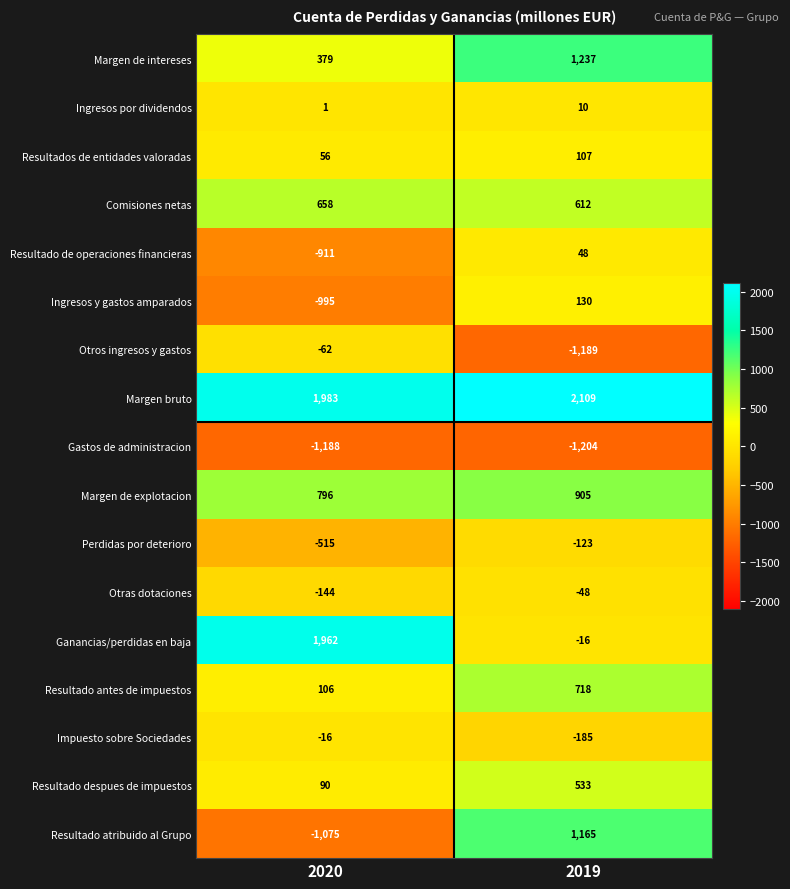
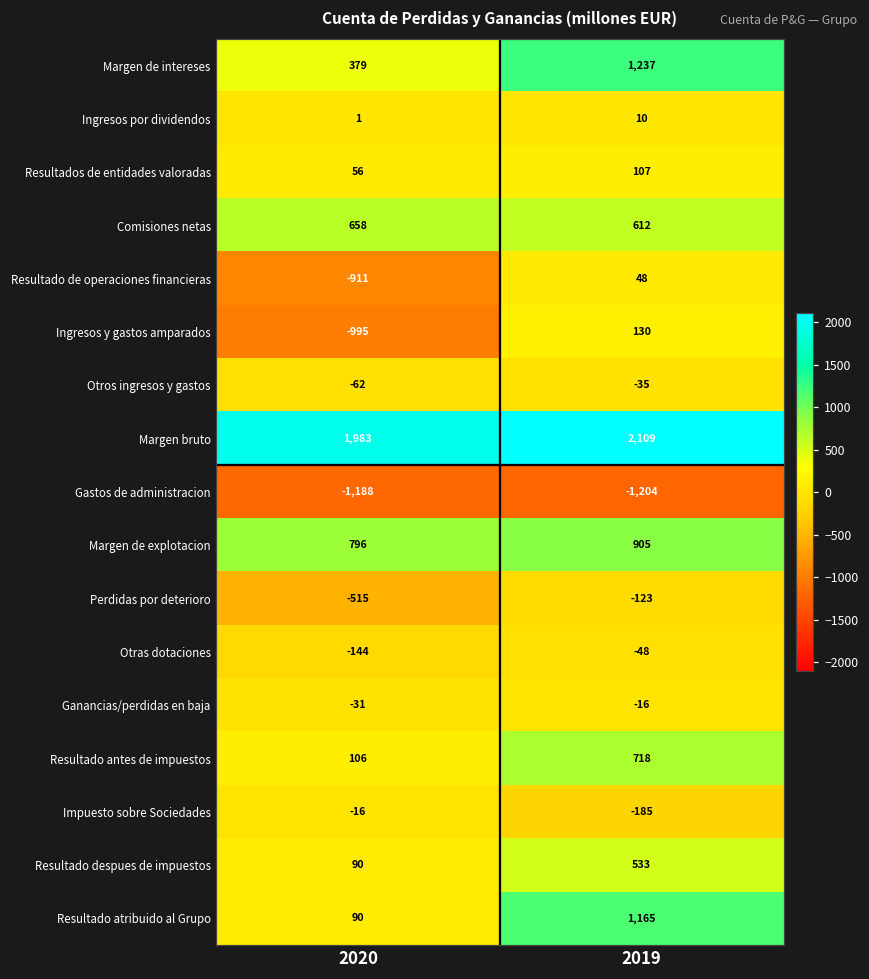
Otros ingresos y gastos, 2019: -1,189 -> -35
Ganancias/perdidas en baja, 2020: 1,962 -> -31
Resultado atribuido al Grupo, 2020: -1,075 -> 90
